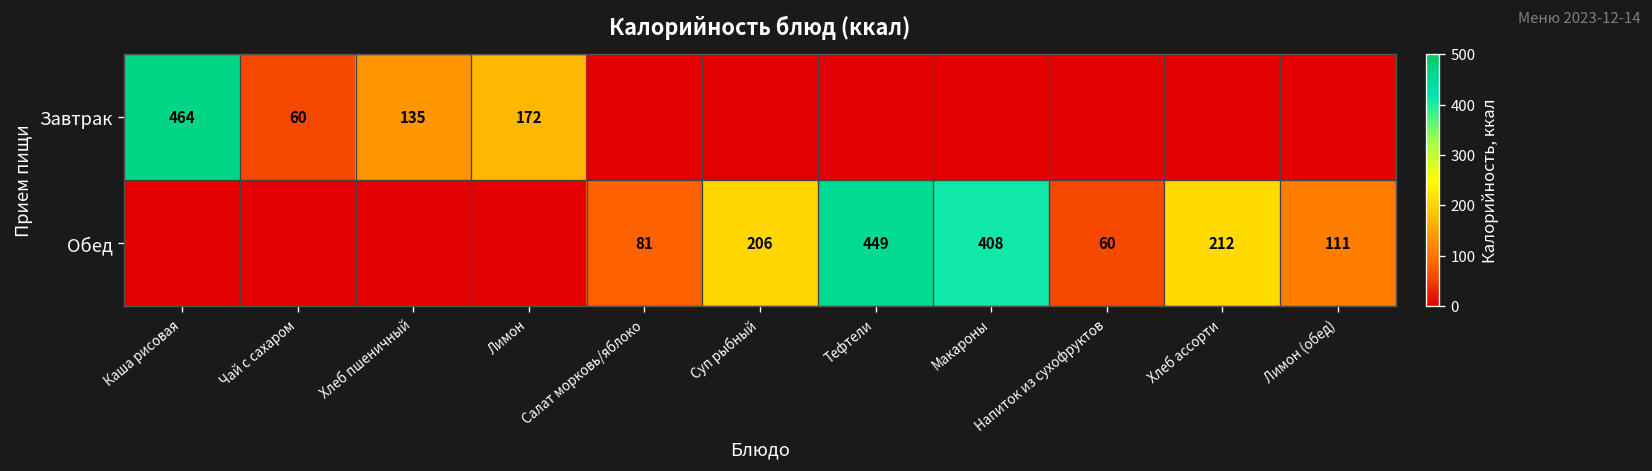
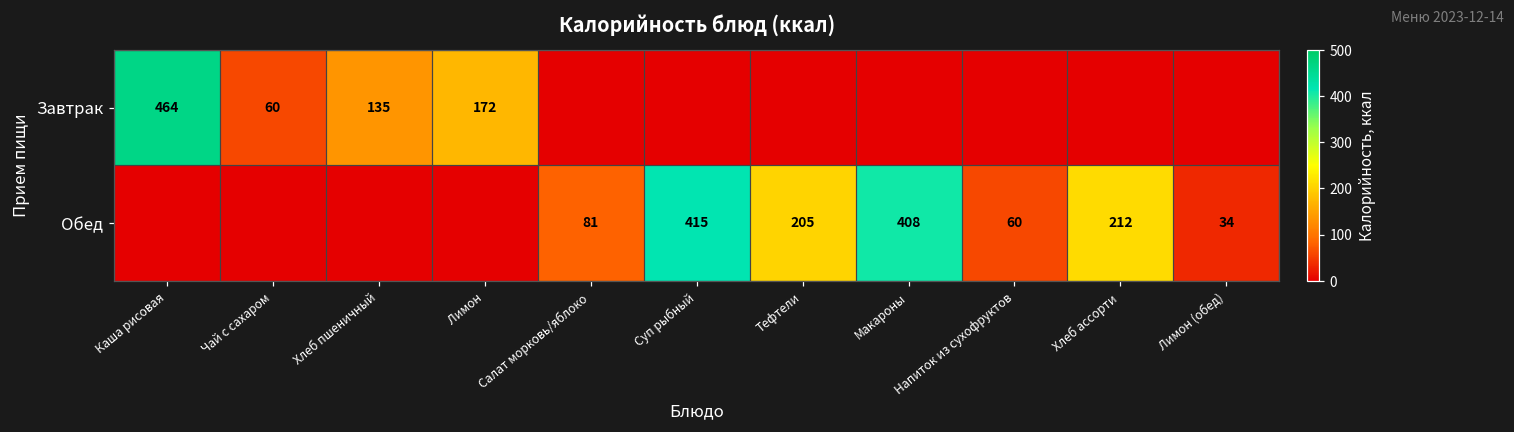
Обед, Суп рыбный: 206 -> 415
Обед, Тефтели: 449 -> 205
Обед, Лимон (обед): 111 -> 34
